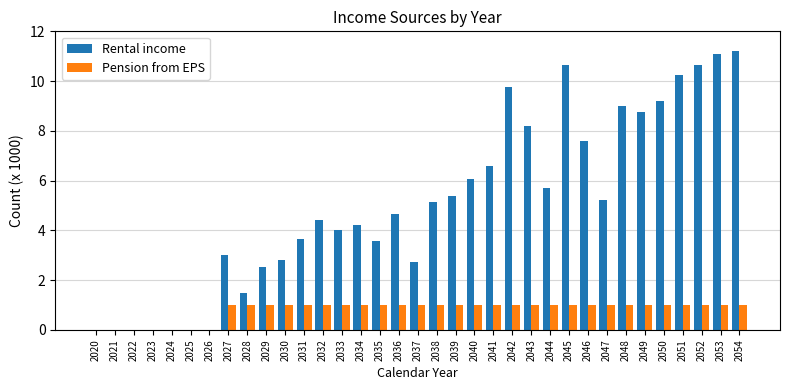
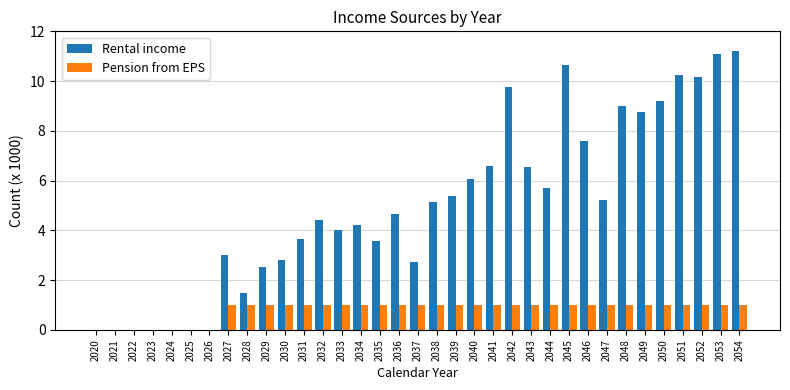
Rental income, 2043: 8.2 -> 6.5
Rental income, 2052: 10.6 -> 10.2
